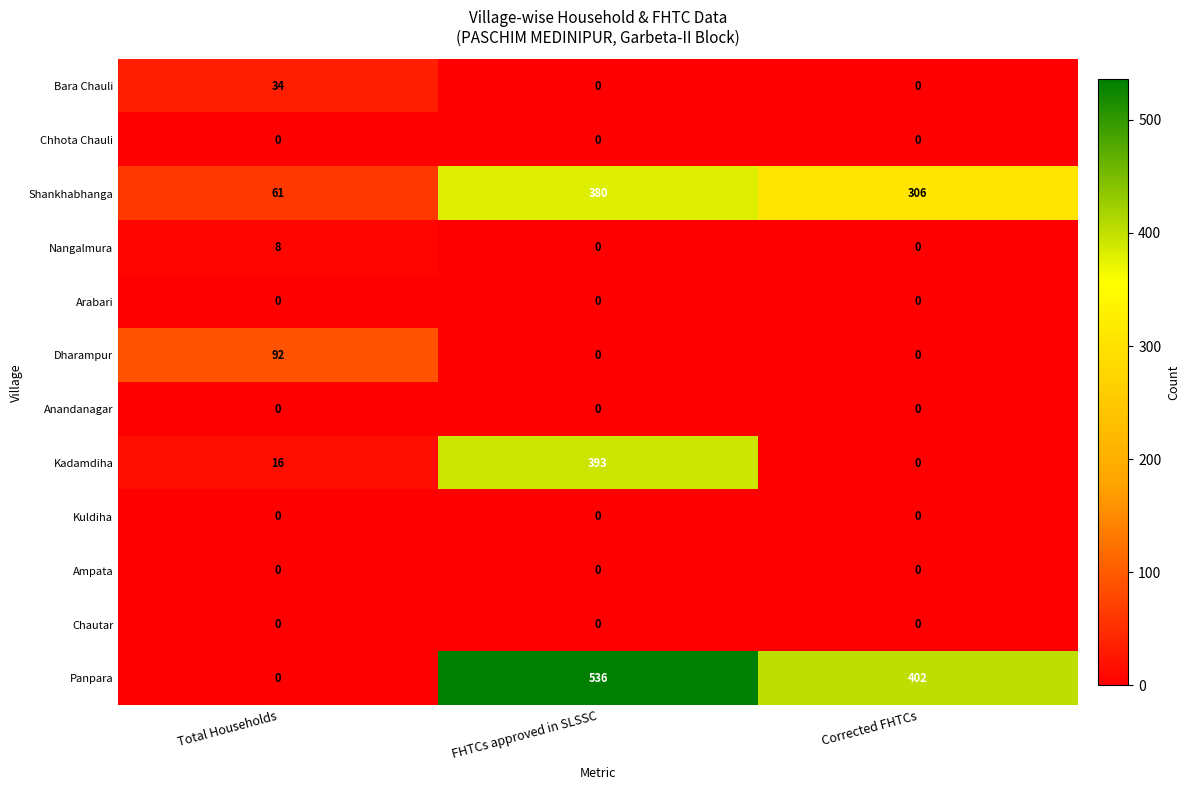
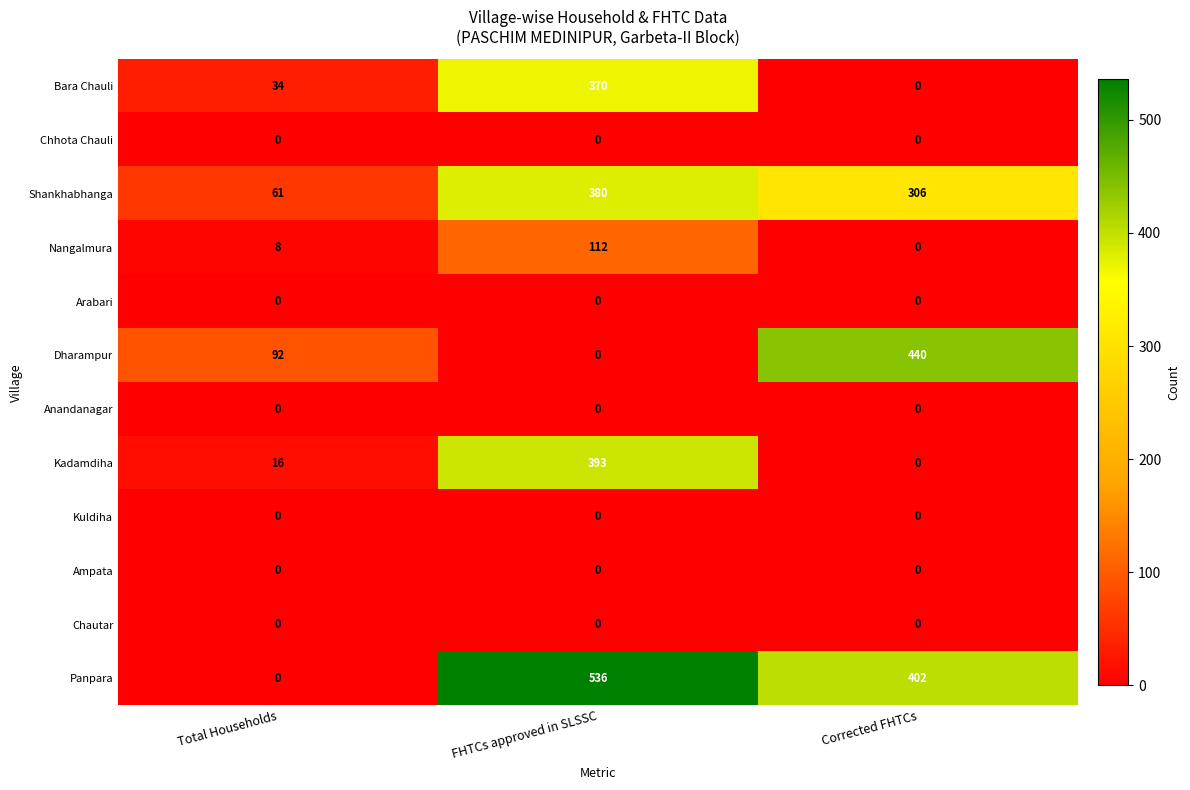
Bara Chauli, FHTCs approved in SLSSC: 0 -> 370
Nangalmura, FHTCs approved in SLSSC: 0 -> 112
Dharampur, Corrected FHTCs: 0 -> 440
